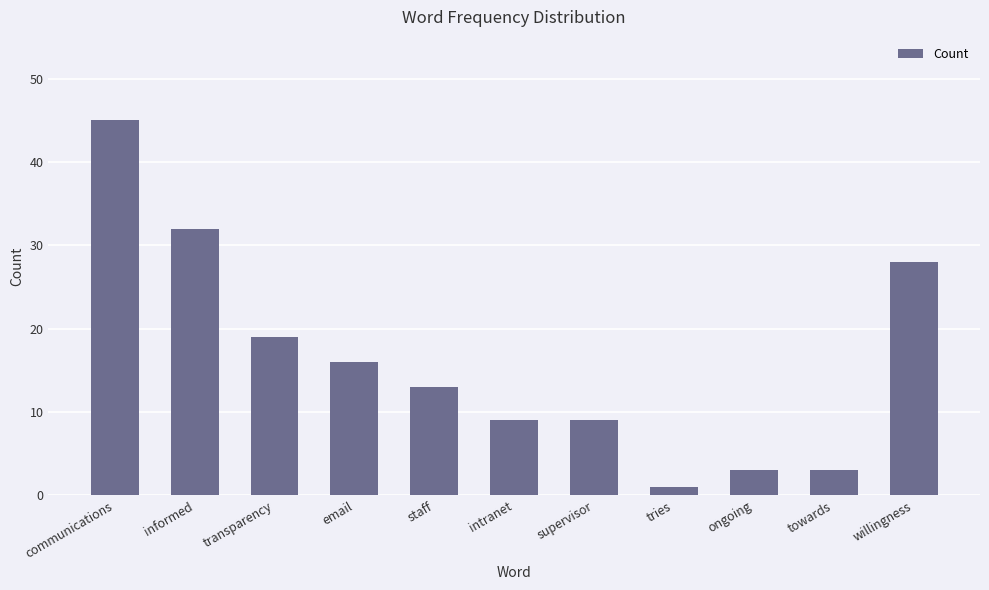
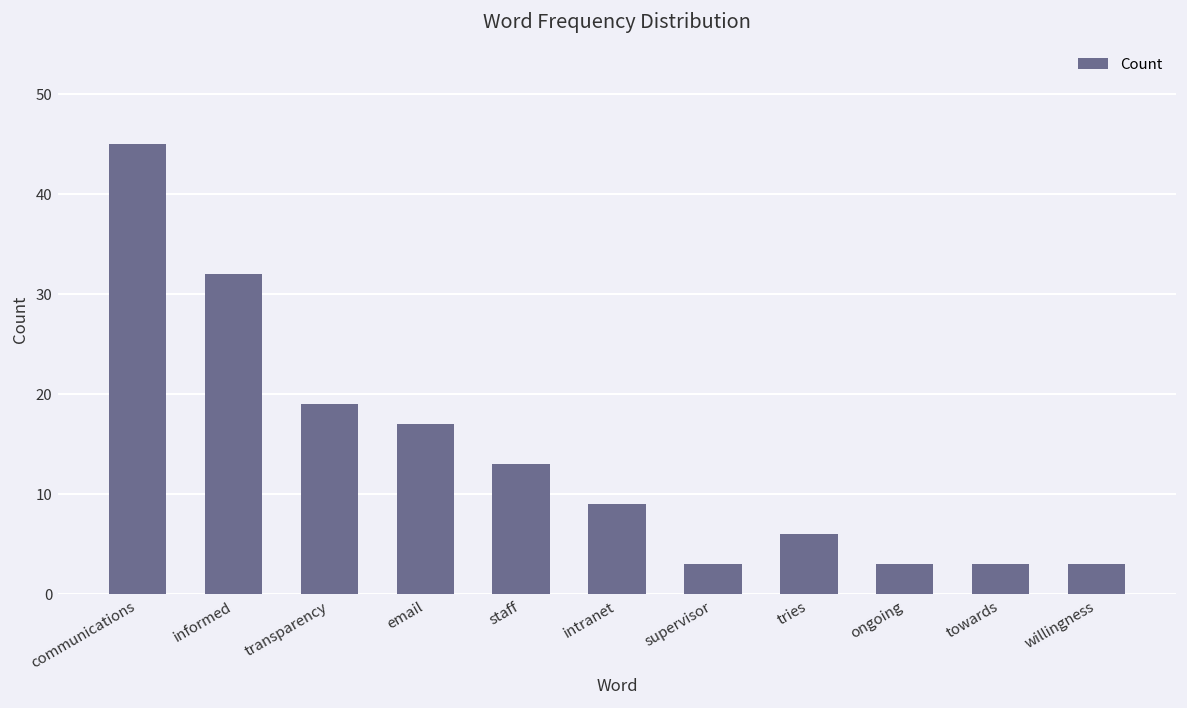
email: 16 -> 17
supervisor: 9 -> 3
tries: 1 -> 6
willingness: 28 -> 3
